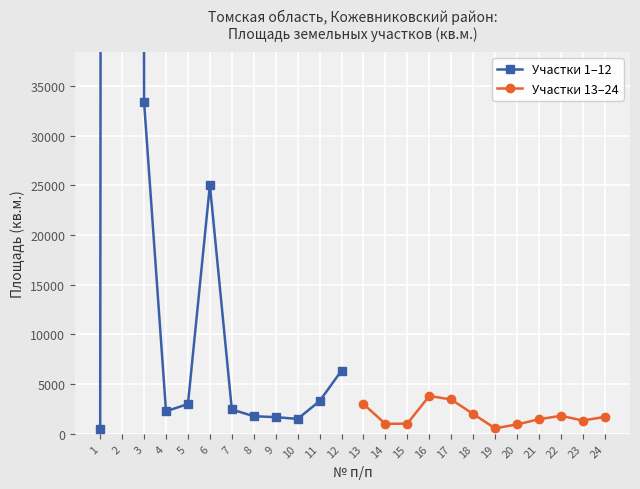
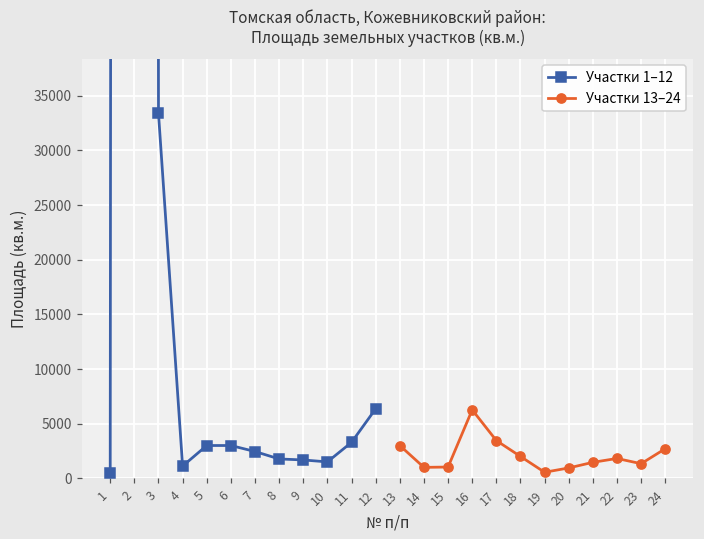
Участки 1–12, 4: 2000 -> 1000
Участки 1–12, 6: 25000 -> 3000
Участки 13–24, 16: 4000 -> 6000
Участки 13–24, 24: 2000 -> 3000
